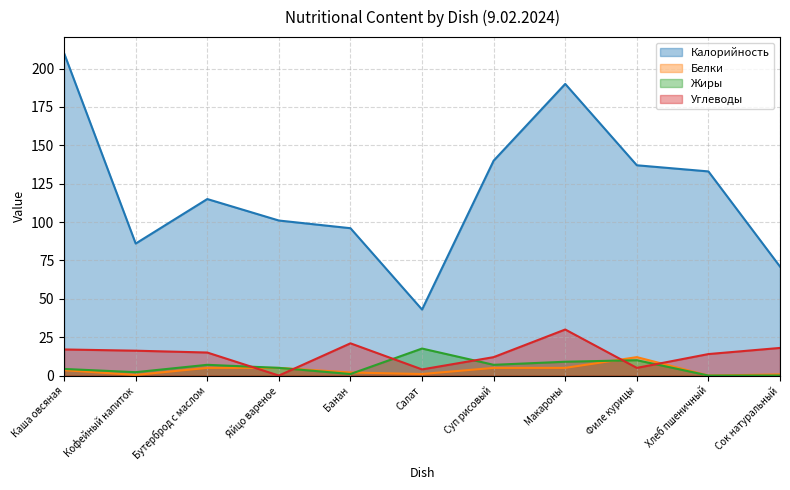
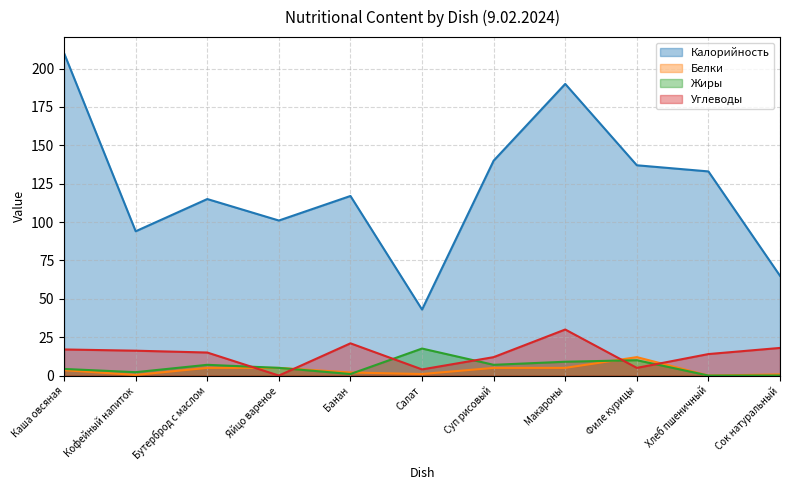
Калорийность, Кофейный напиток: 86 -> 94
Калорийность, Банан: 96 -> 117
Калорийность, Сок натуральный: 71 -> 65
